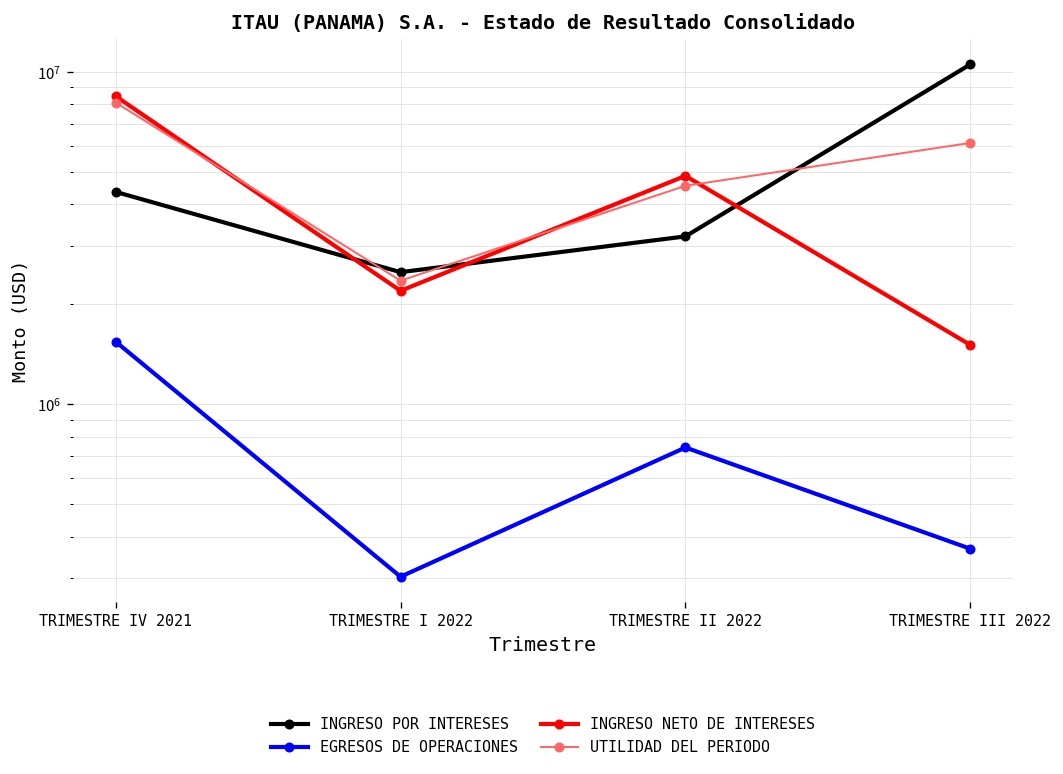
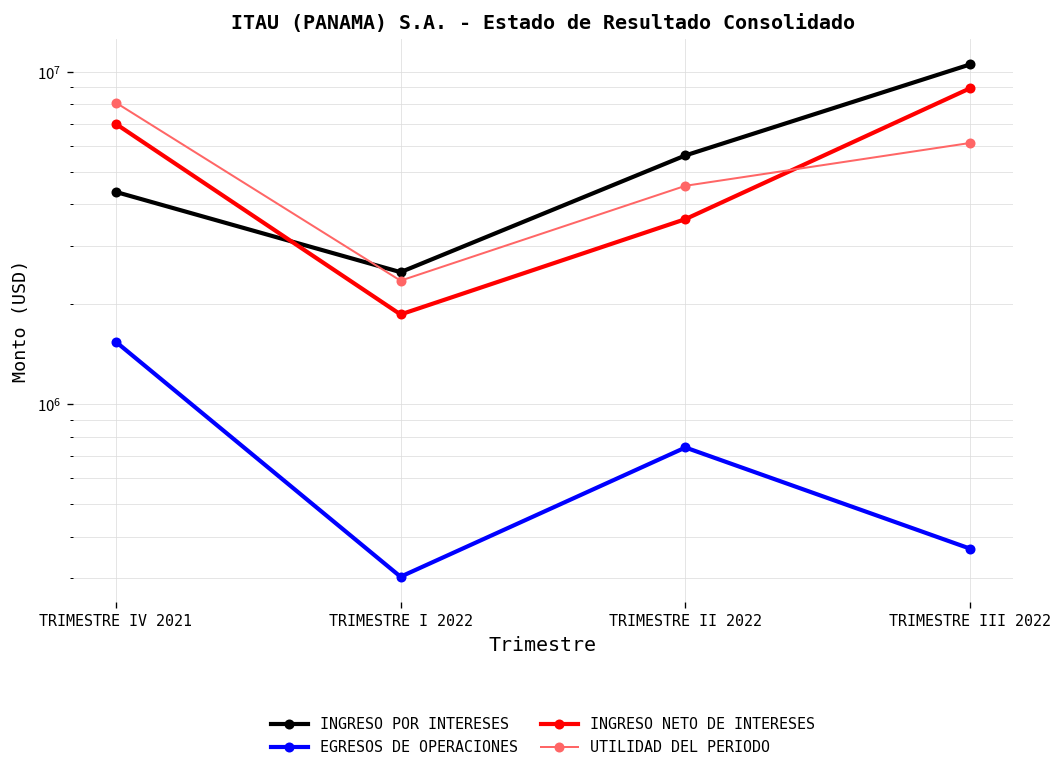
INGRESO NETO DE INTERESES, TRIMESTRE IV 2021: 8500000 -> 7000000
INGRESO NETO DE INTERESES, TRIMESTRE I 2022: 2200000 -> 1900000
INGRESO POR INTERESES, TRIMESTRE II 2022: 3200000 -> 5600000
INGRESO NETO DE INTERESES, TRIMESTRE II 2022: 4900000 -> 3600000
INGRESO NETO DE INTERESES, TRIMESTRE III 2022: 1500000 -> 8900000
